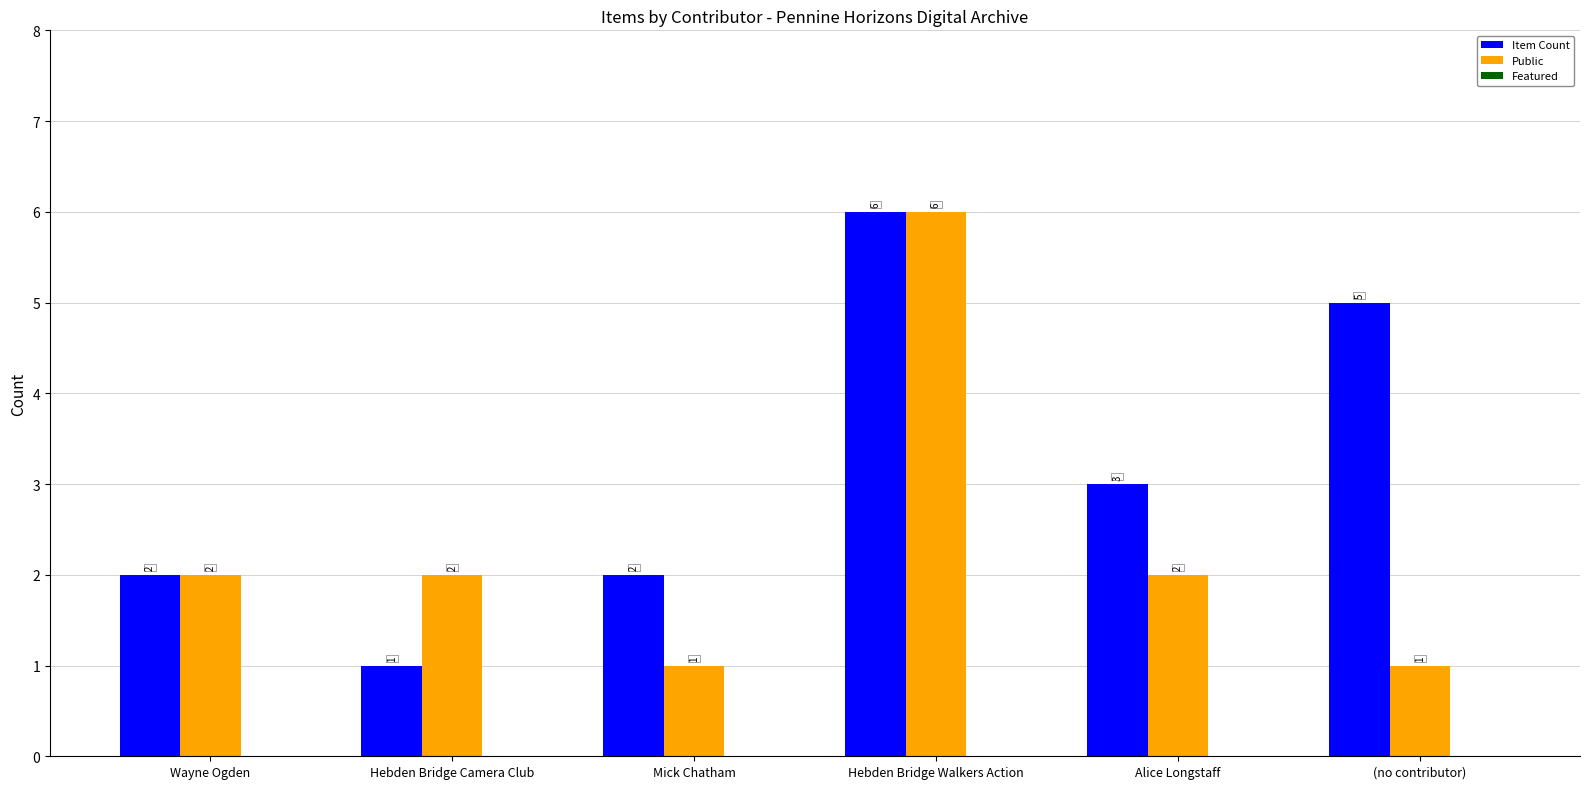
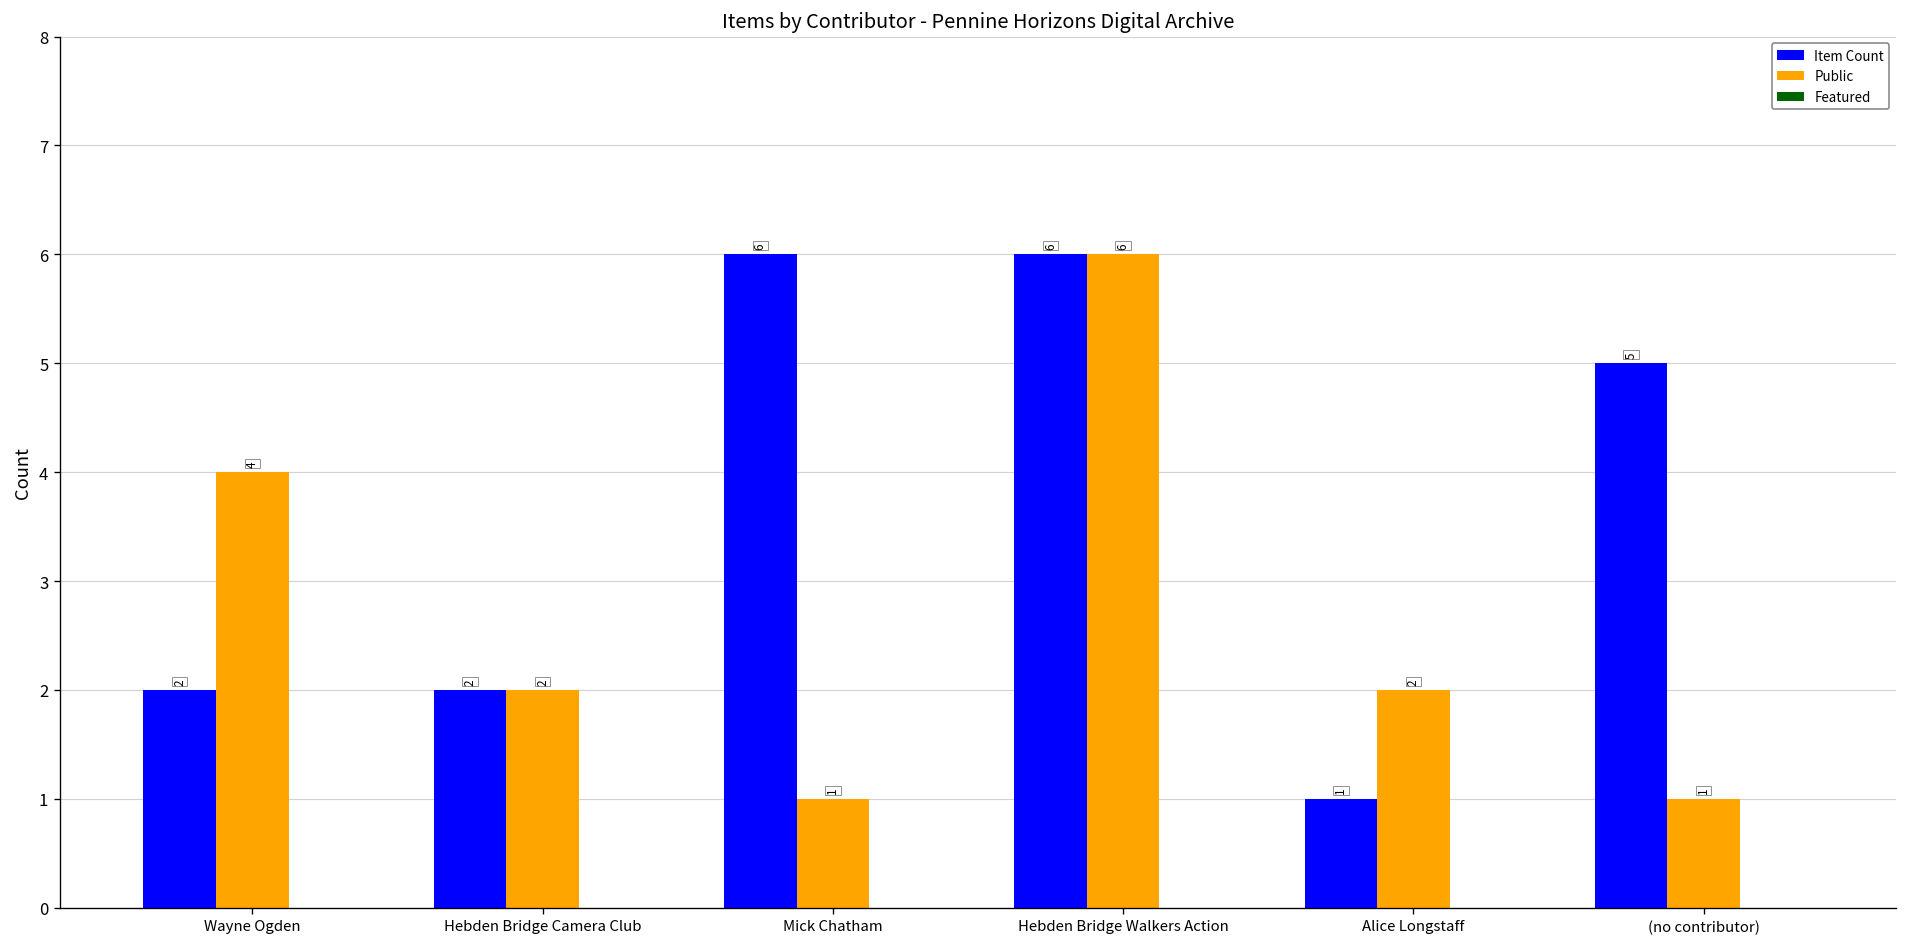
Public, Wayne Ogden: 2 -> 4
Item Count, Hebden Bridge Camera Club: 1 -> 2
Item Count, Mick Chatham: 2 -> 6
Item Count, Alice Longstaff: 3 -> 1
